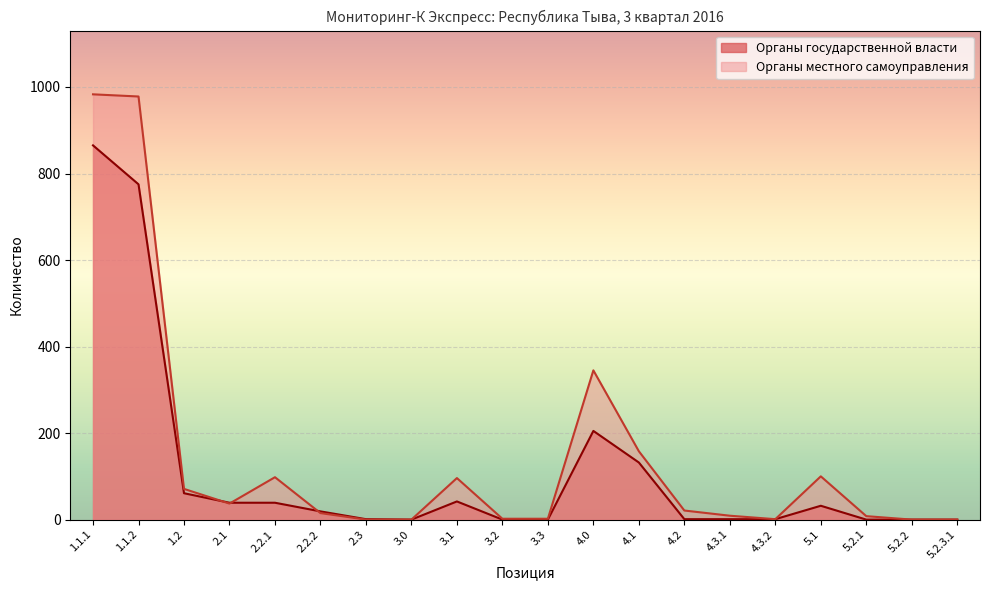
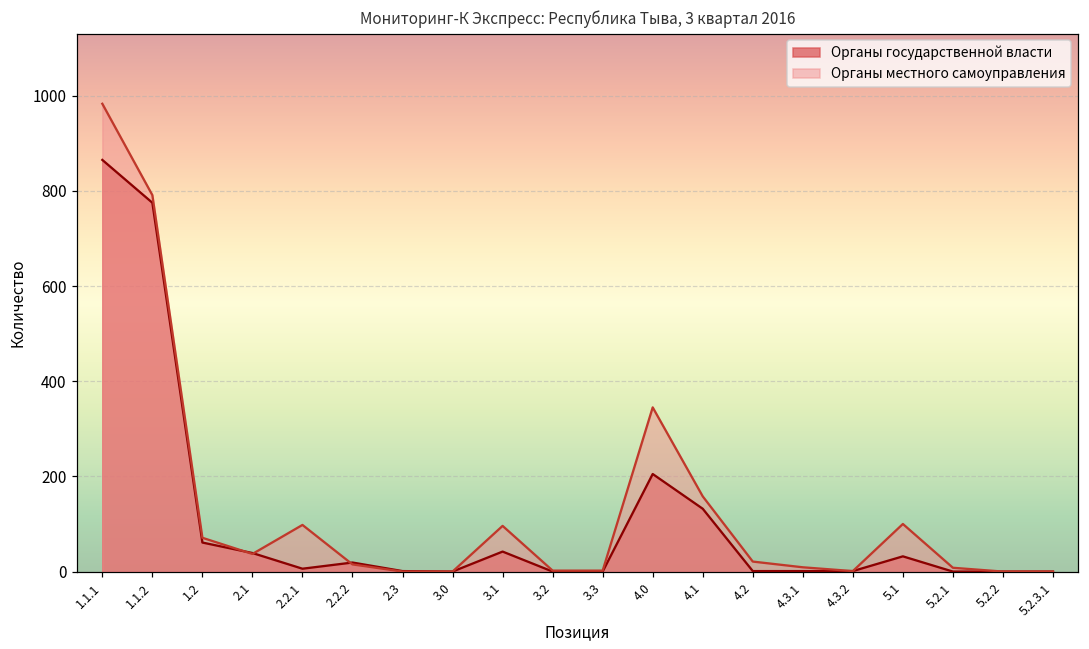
Органы местного самоуправления, 1.1.2: 980 -> 790
Органы государственной власти, 2.2.1: 40 -> 10
